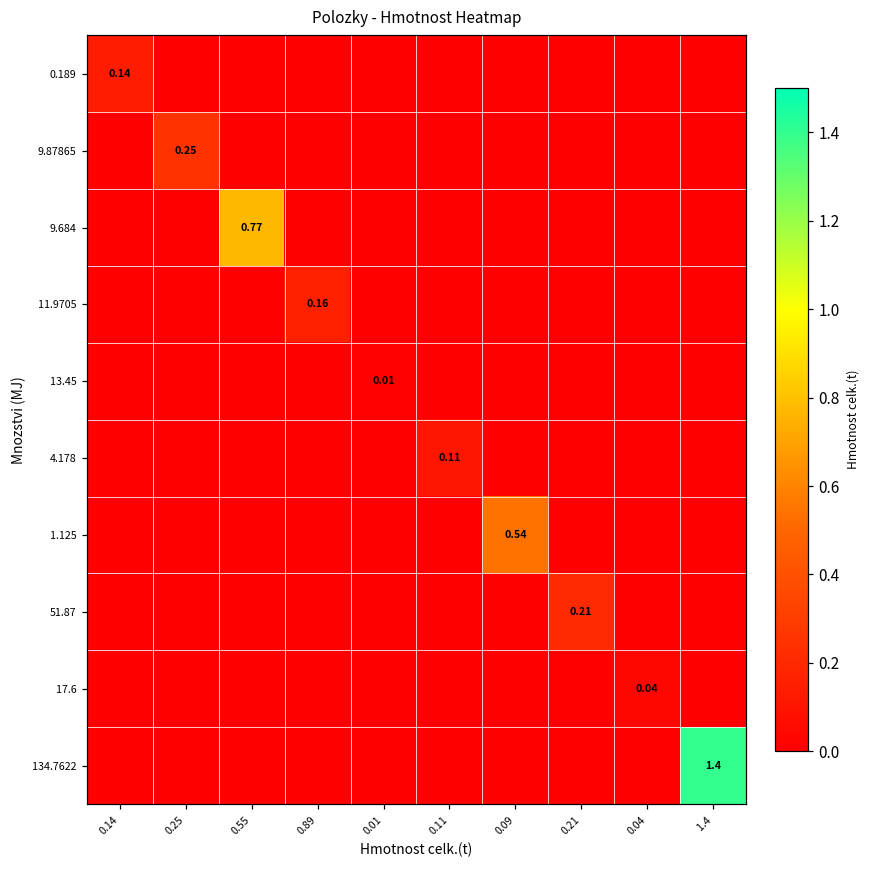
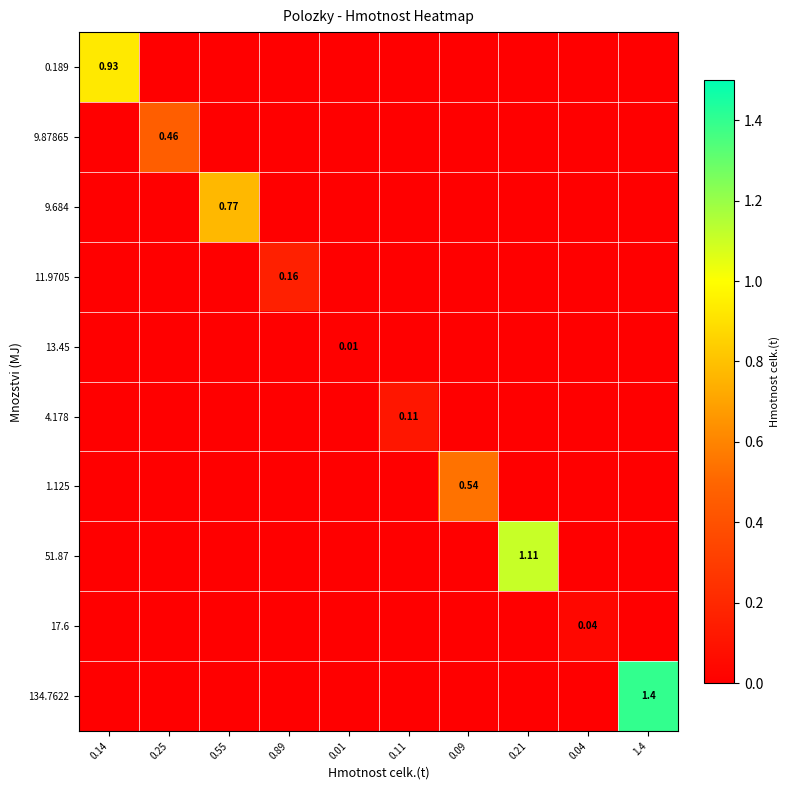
0.189, 0.14: 0.14 -> 0.93
9.87865, 0.25: 0.25 -> 0.46
51.87, 0.21: 0.21 -> 1.11
